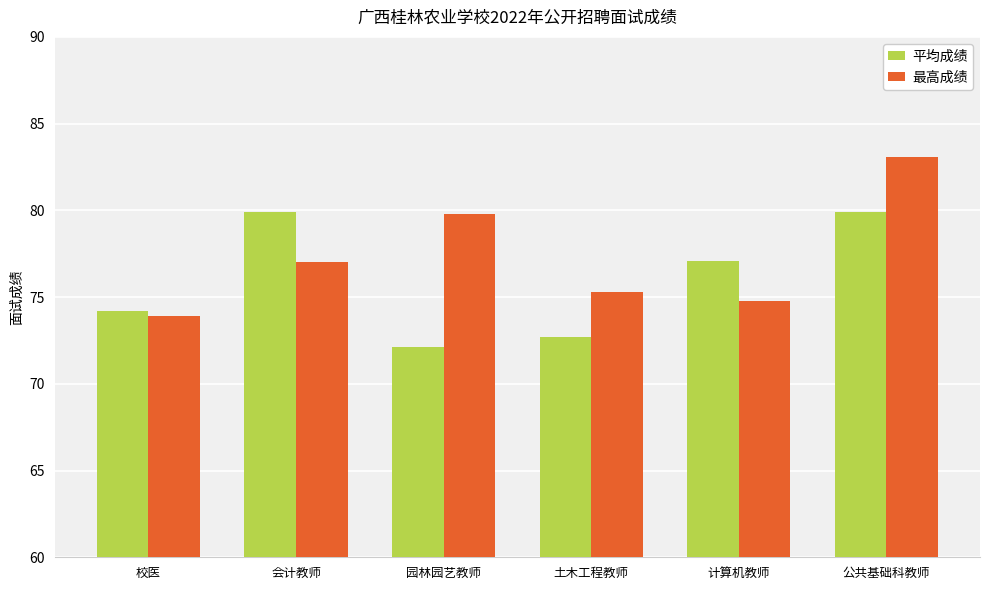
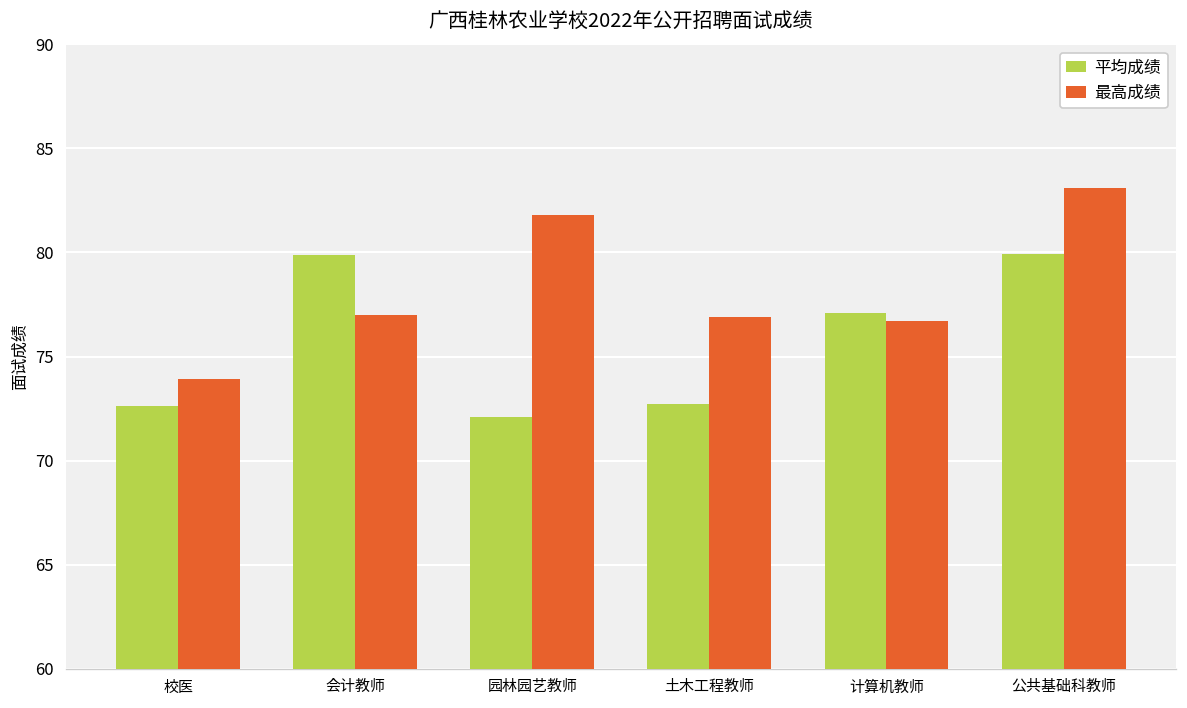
平均成绩, 校医: 74.2 -> 72.6
最高成绩, 园林园艺教师: 79.8 -> 81.8
最高成绩, 土木工程教师: 75.3 -> 76.9
最高成绩, 计算机教师: 74.8 -> 76.7
